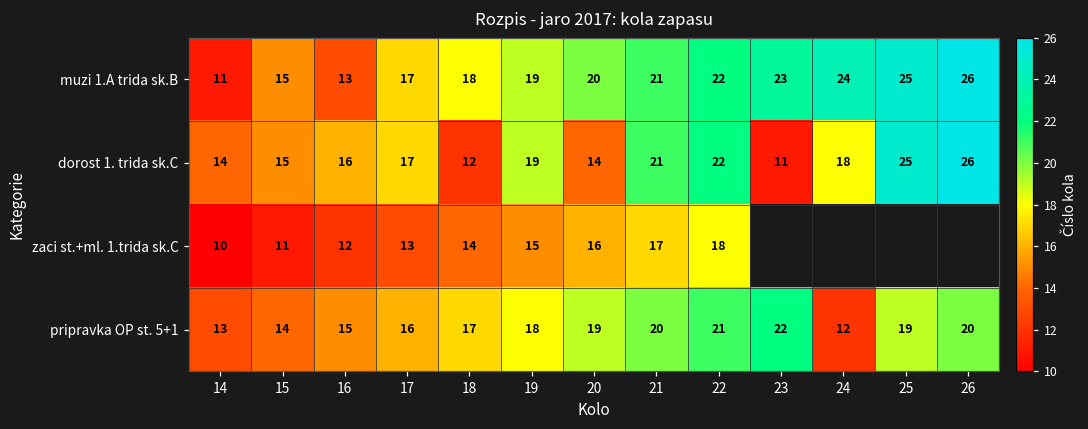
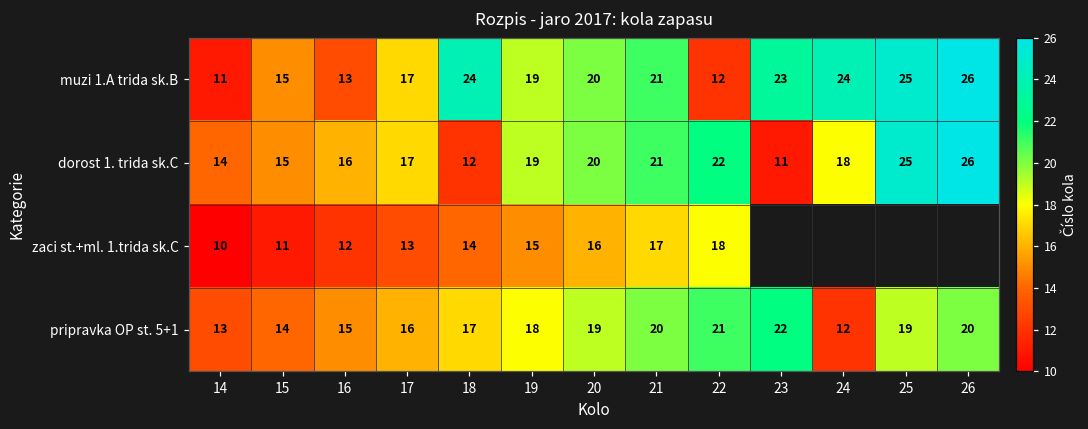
muzi 1.A trida sk.B, 18: 18 -> 24
muzi 1.A trida sk.B, 22: 22 -> 12
dorost 1. trida sk.C, 20: 14 -> 20
